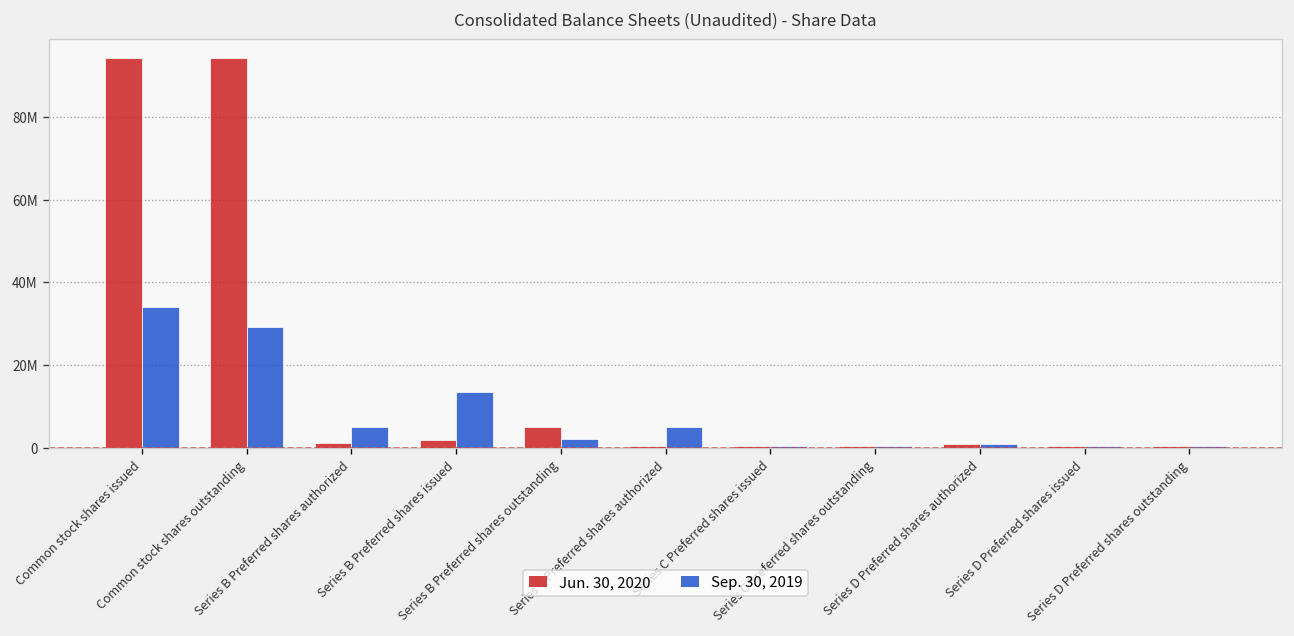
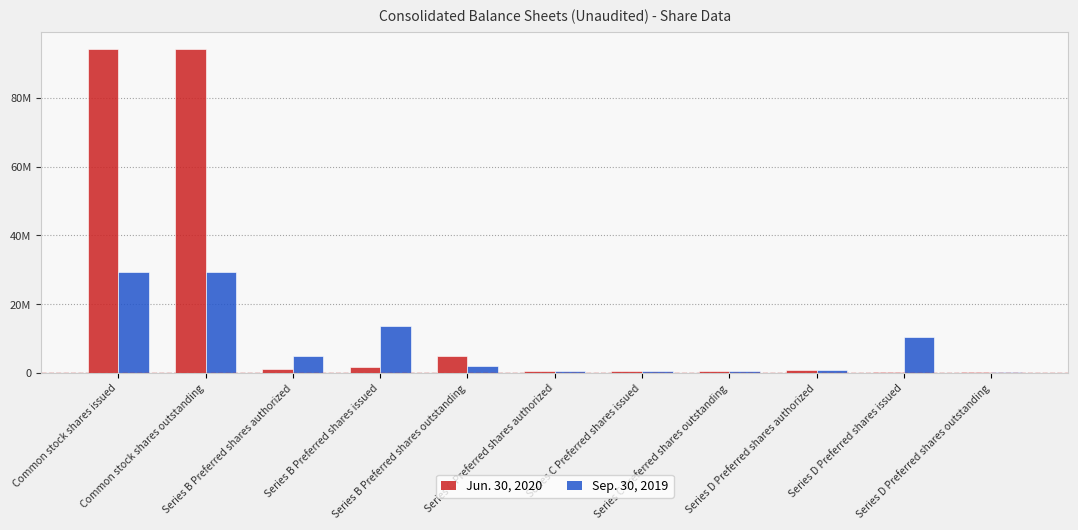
Sep. 30, 2019, Common stock shares issued: 34000000 -> 29000000
Sep. 30, 2019, Series C Preferred shares authorized: 5000000 -> 1000000
Sep. 30, 2019, Series D Preferred shares issued: 0 -> 11000000
